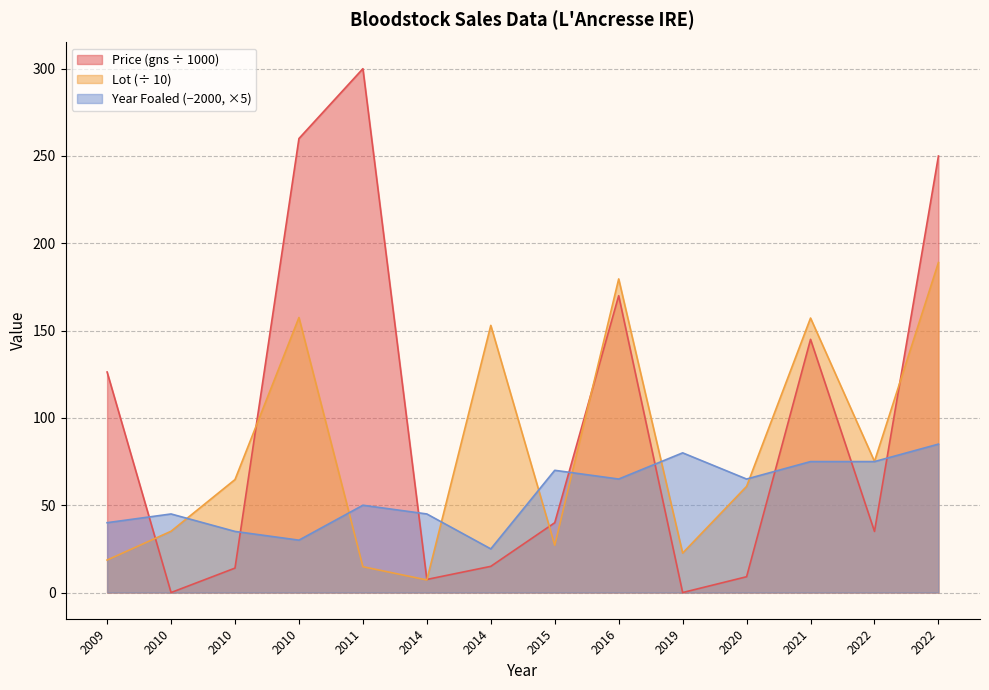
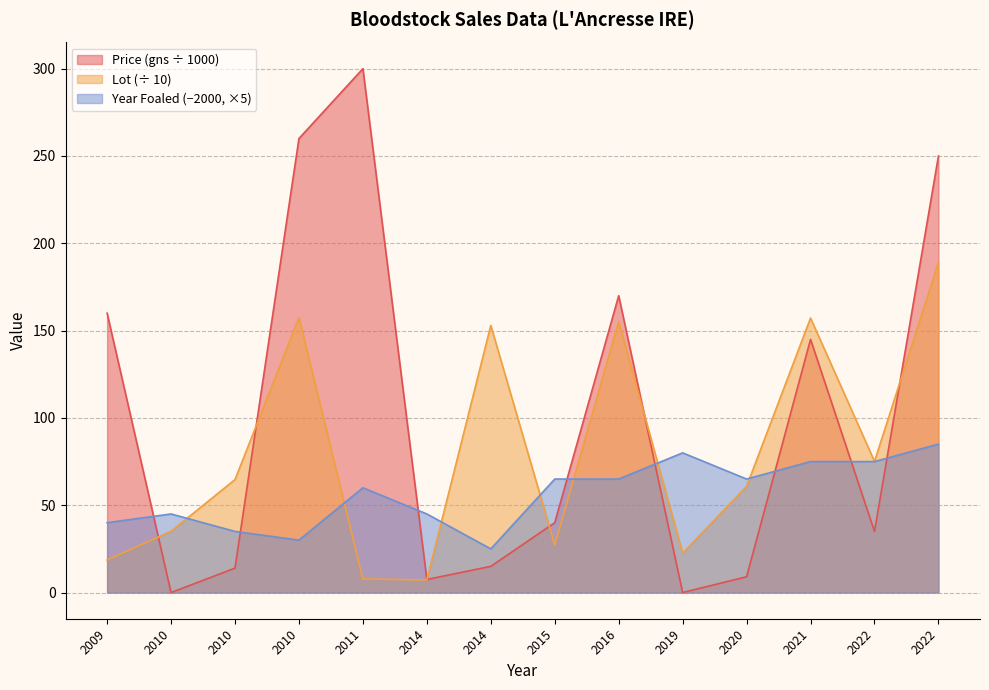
Price (gns ÷ 1000), 2009: 126 -> 160
Lot (÷ 10), 2011: 15 -> 8
Year Foaled (−2000, ×5), 2011: 50 -> 60
Year Foaled (−2000, ×5), 2015: 70 -> 65
Lot (÷ 10), 2016: 180 -> 155
